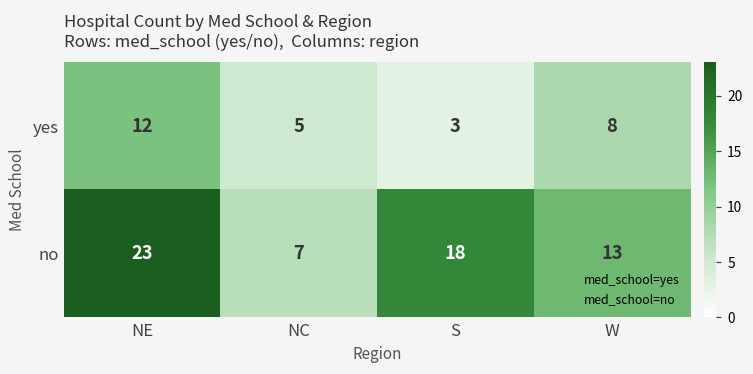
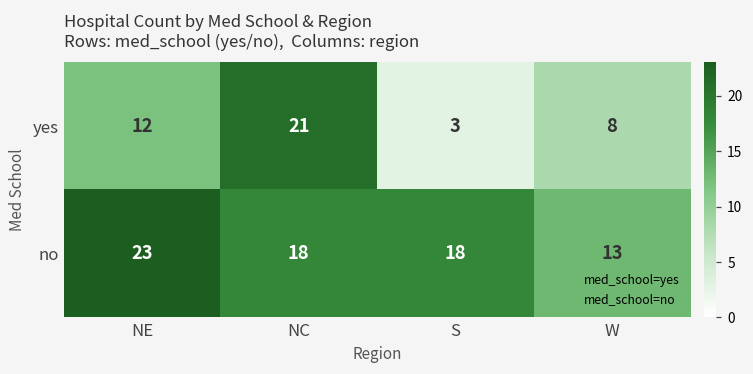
yes, NC: 5 -> 21
no, NC: 7 -> 18
